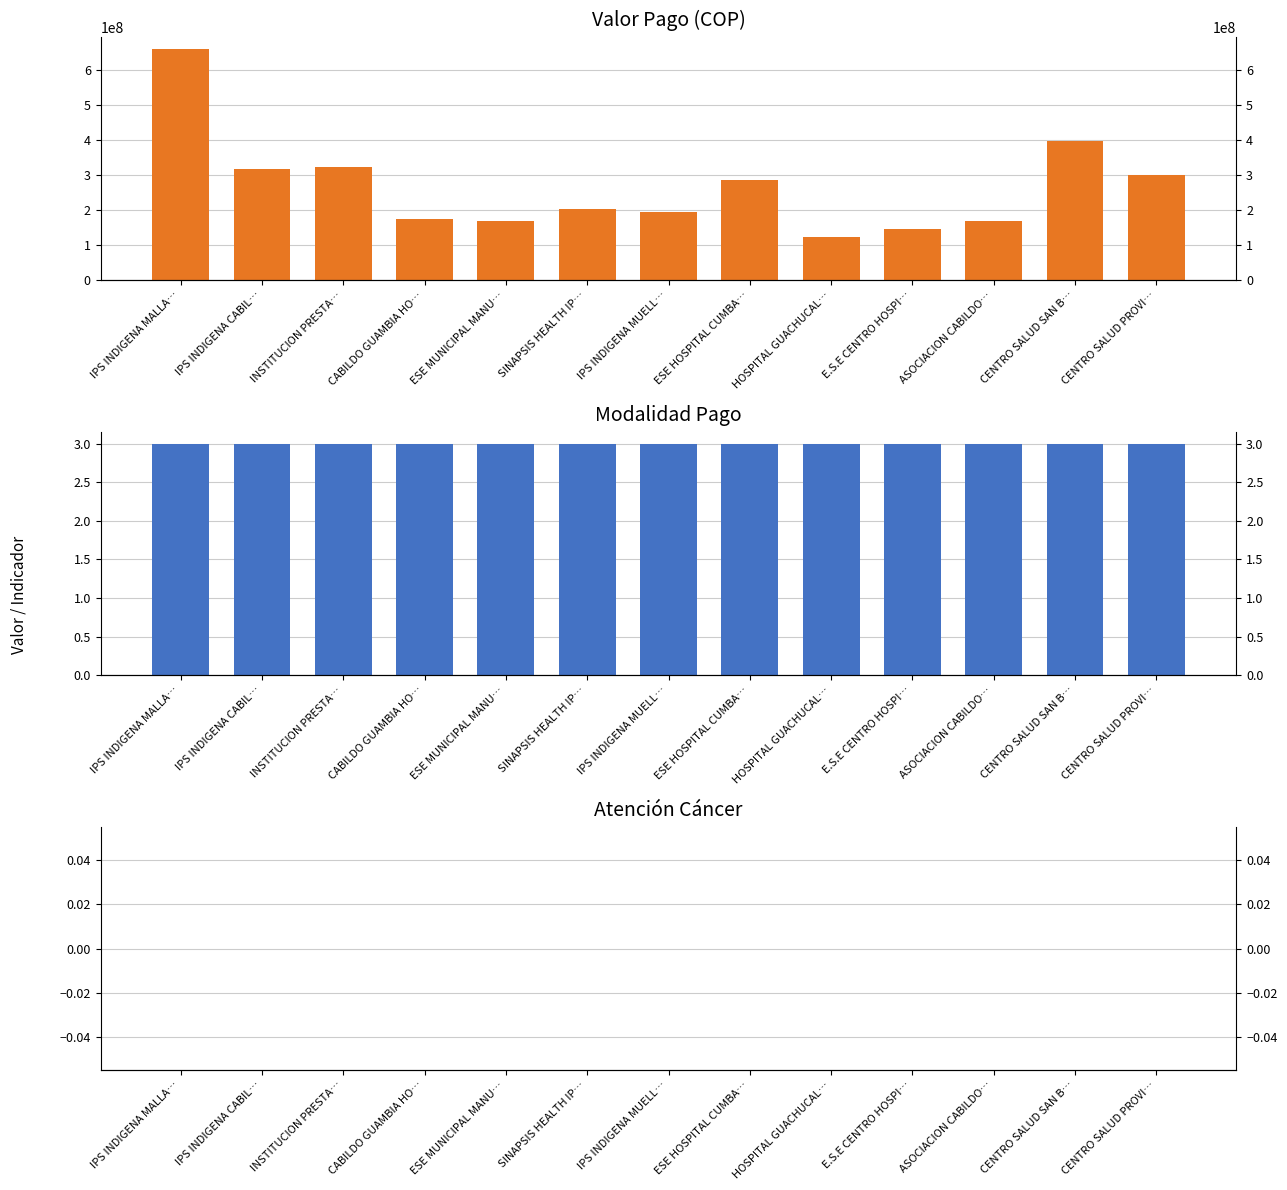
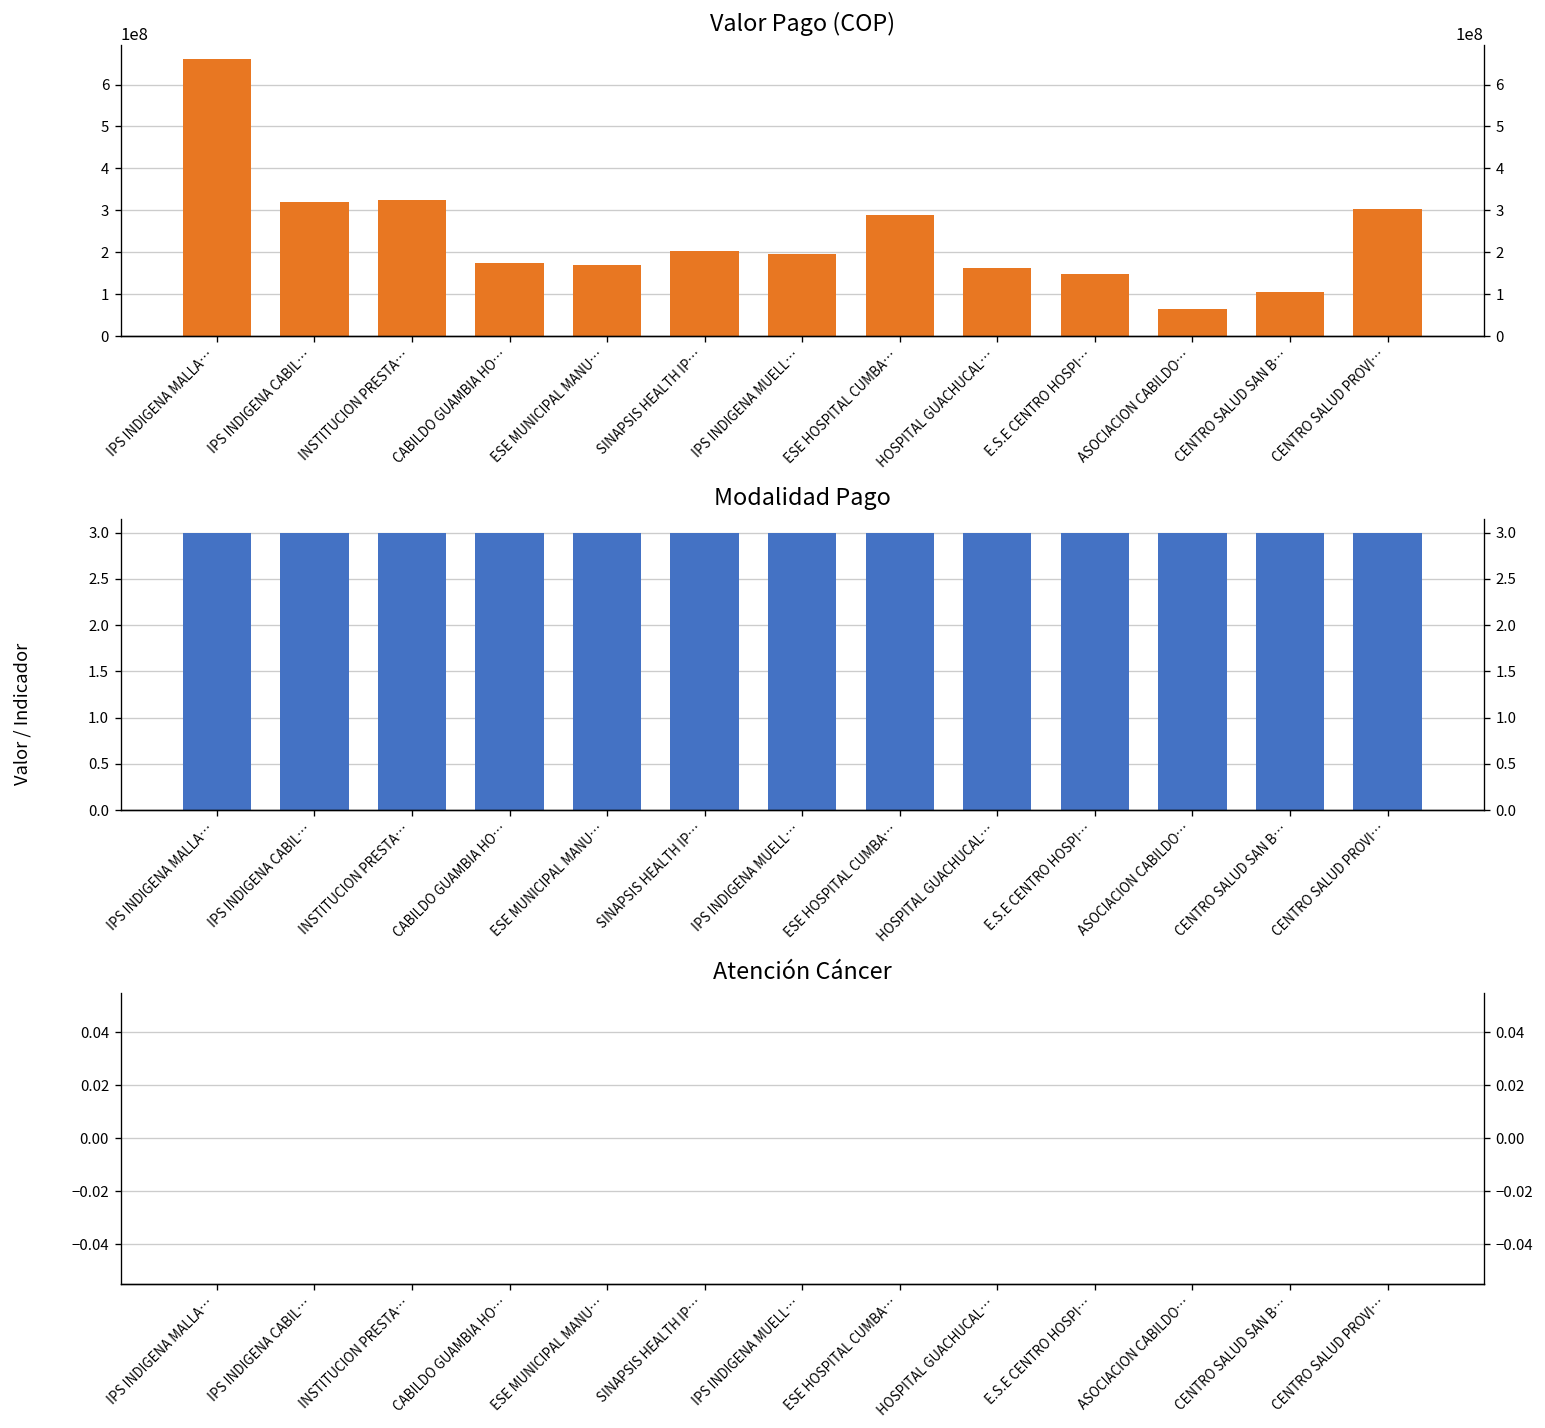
Valor Pago (COP), HOSPITAL GUACHUCAL…: 120000000 -> 160000000
Valor Pago (COP), ASOCIACION CABILDO…: 170000000 -> 60000000
Valor Pago (COP), CENTRO SALUD SAN B…: 400000000 -> 110000000
